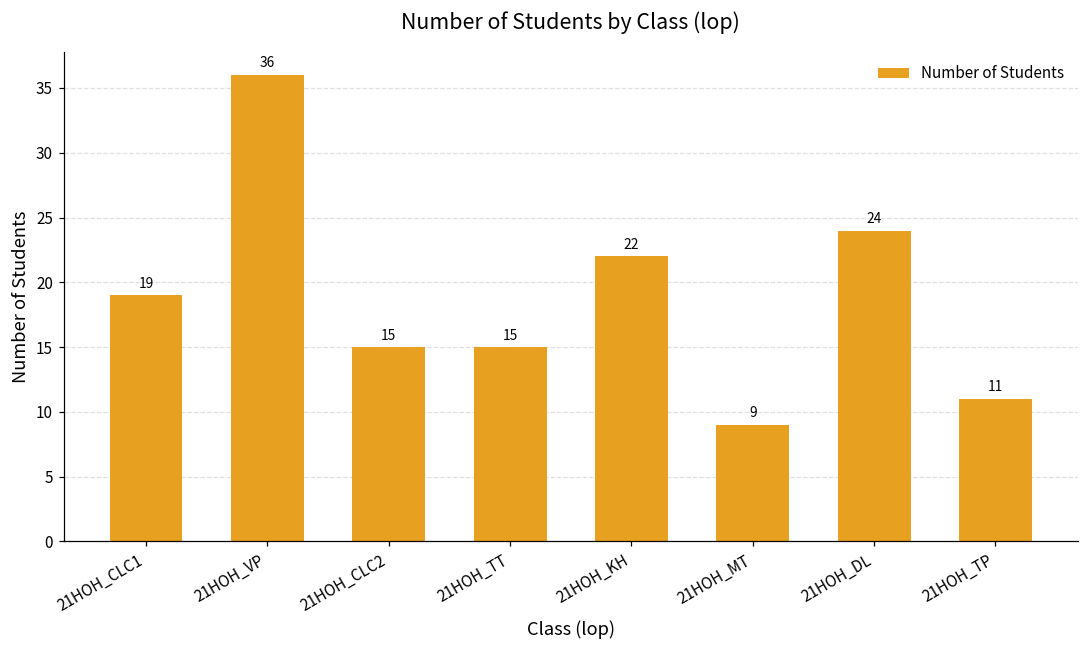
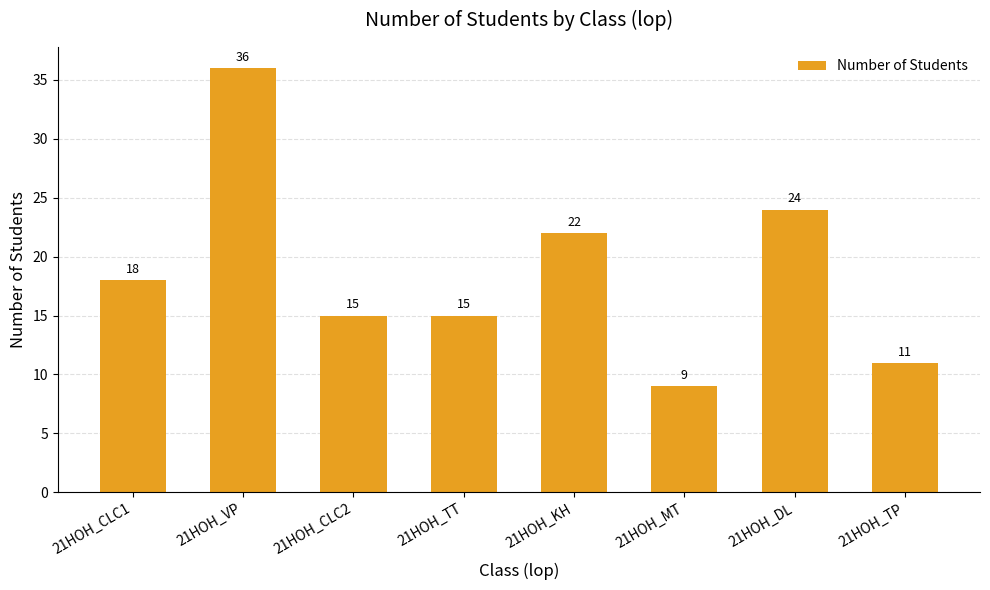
21HOH_CLC1: 19 -> 18
